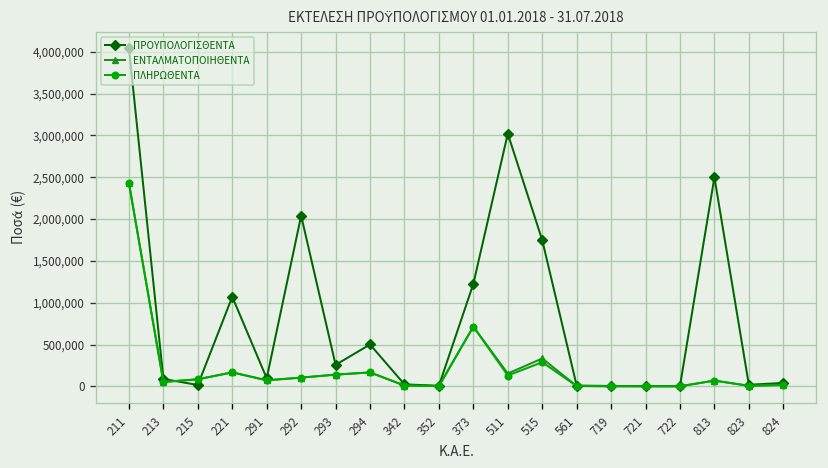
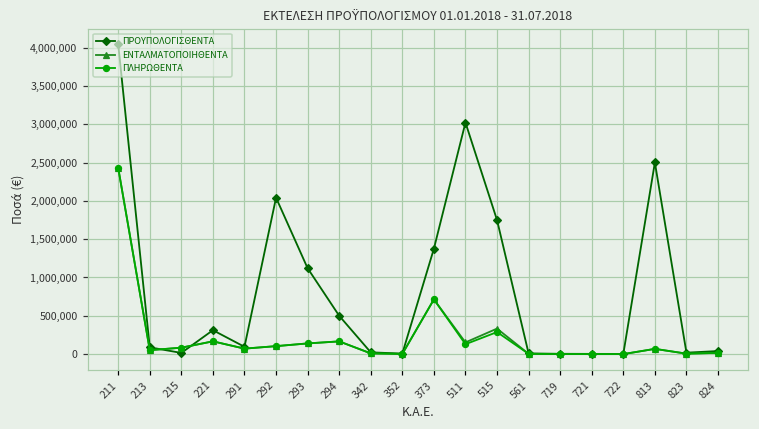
ΠΡΟΥΠΟΛΟΓΙΣΘΕΝΤΑ, 221: 1,100,000 -> 300,000
ΠΡΟΥΠΟΛΟΓΙΣΘΕΝΤΑ, 293: 300,000 -> 1,100,000
ΠΡΟΥΠΟΛΟΓΙΣΘΕΝΤΑ, 373: 1,200,000 -> 1,400,000
